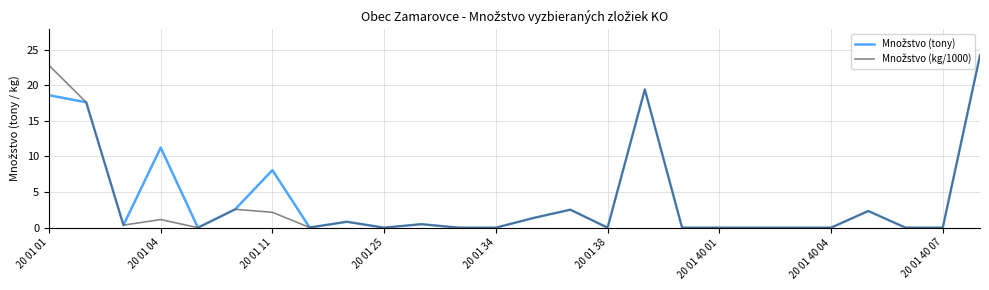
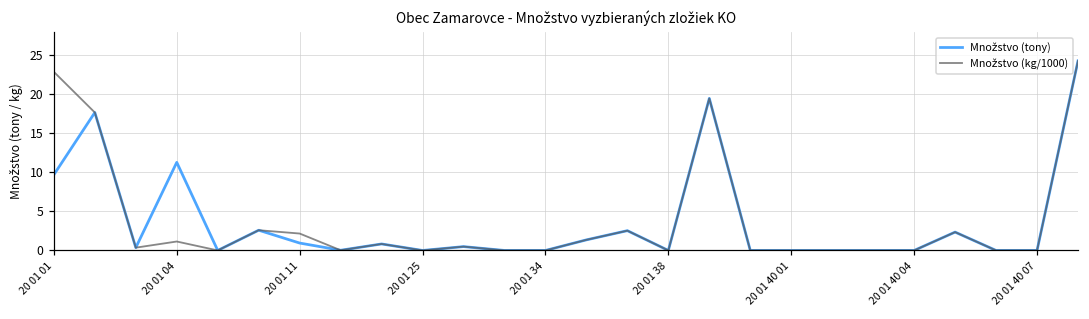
Množstvo (tony), 20 01 01: 19 -> 10
Množstvo (tony), 20 01 11: 8 -> 1
